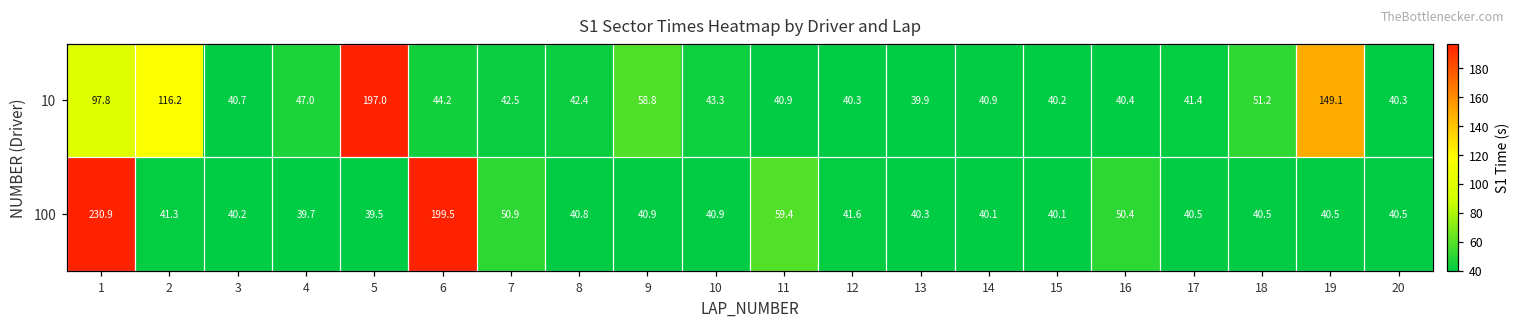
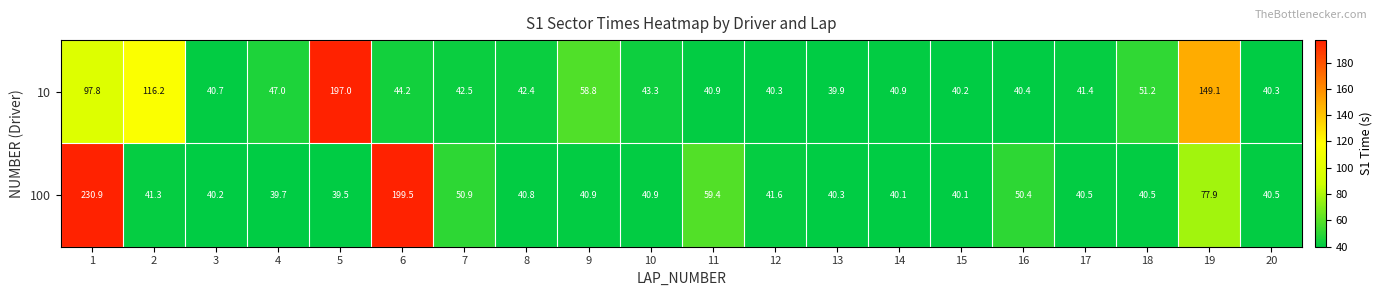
100, 19: 40.5 -> 77.9
